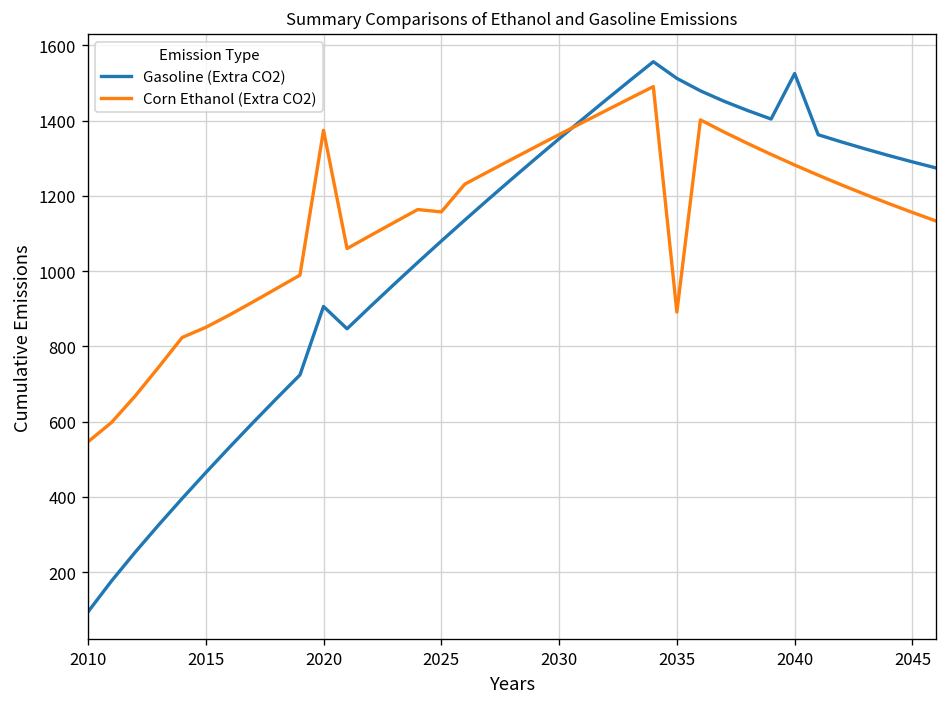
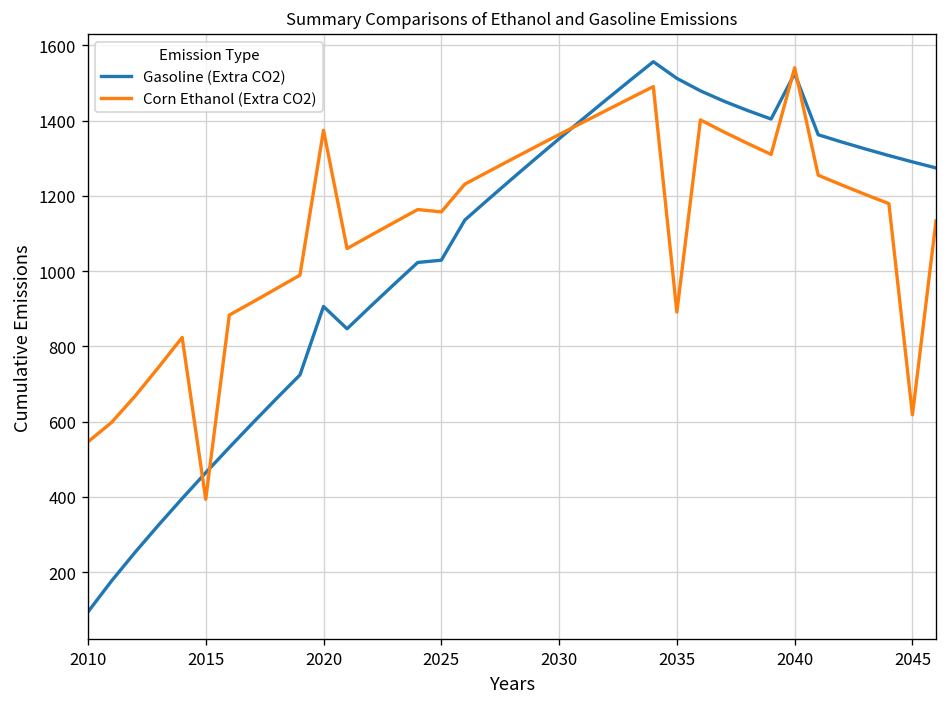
Corn Ethanol (Extra CO2), 2015: 850 -> 390
Gasoline (Extra CO2), 2025: 1080 -> 1030
Corn Ethanol (Extra CO2), 2040: 1280 -> 1540
Corn Ethanol (Extra CO2), 2045: 1160 -> 620
